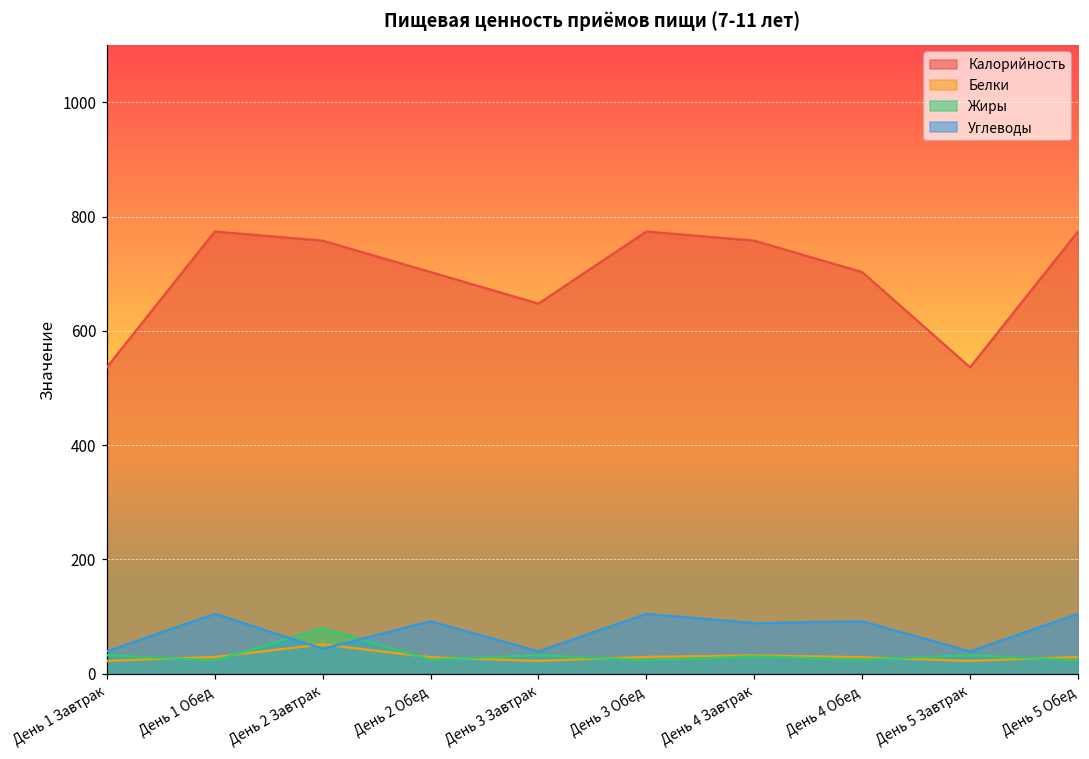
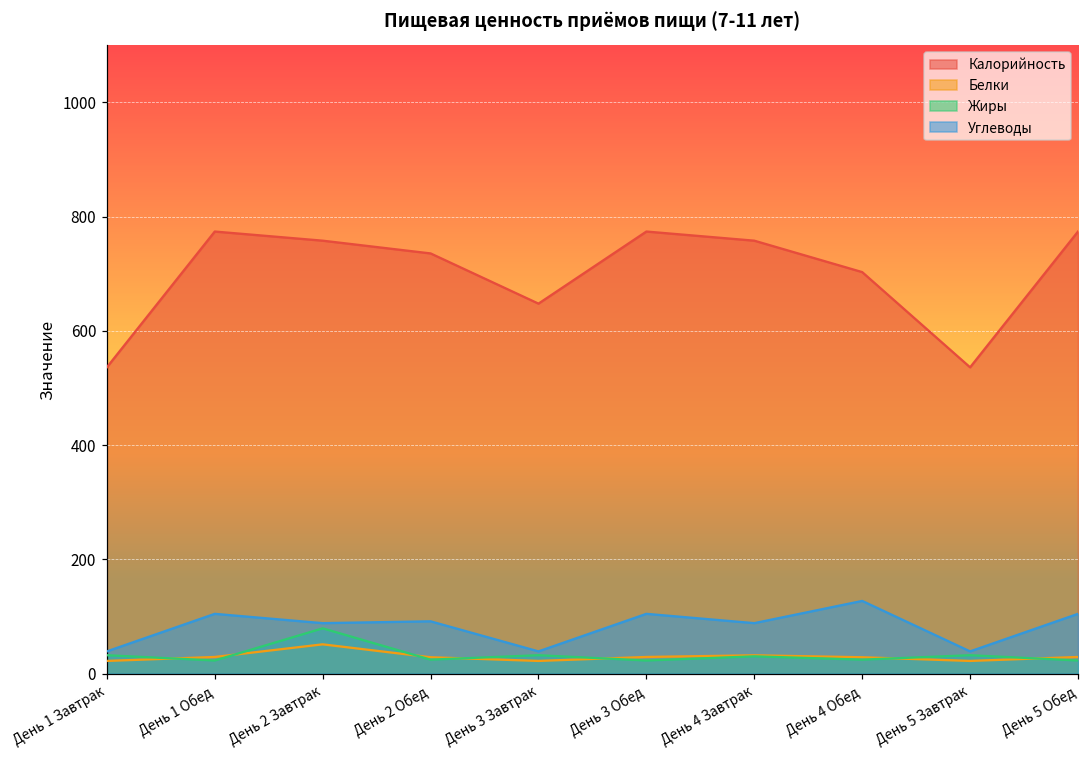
Углеводы, День 2 Завтрак: 40 -> 90
Калорийность, День 2 Обед: 700 -> 740
Углеводы, День 4 Обед: 90 -> 130
